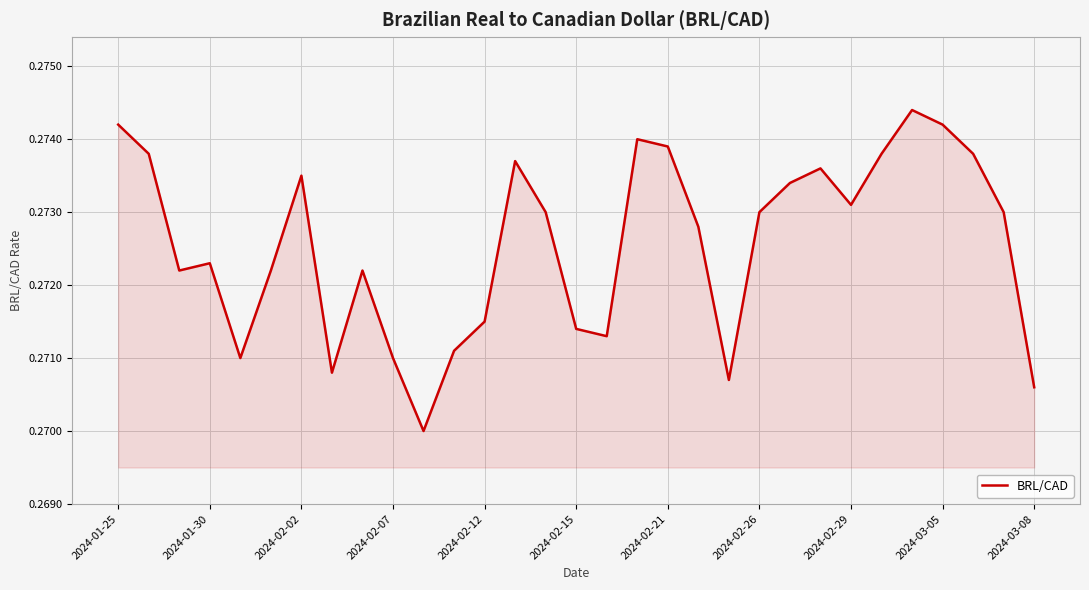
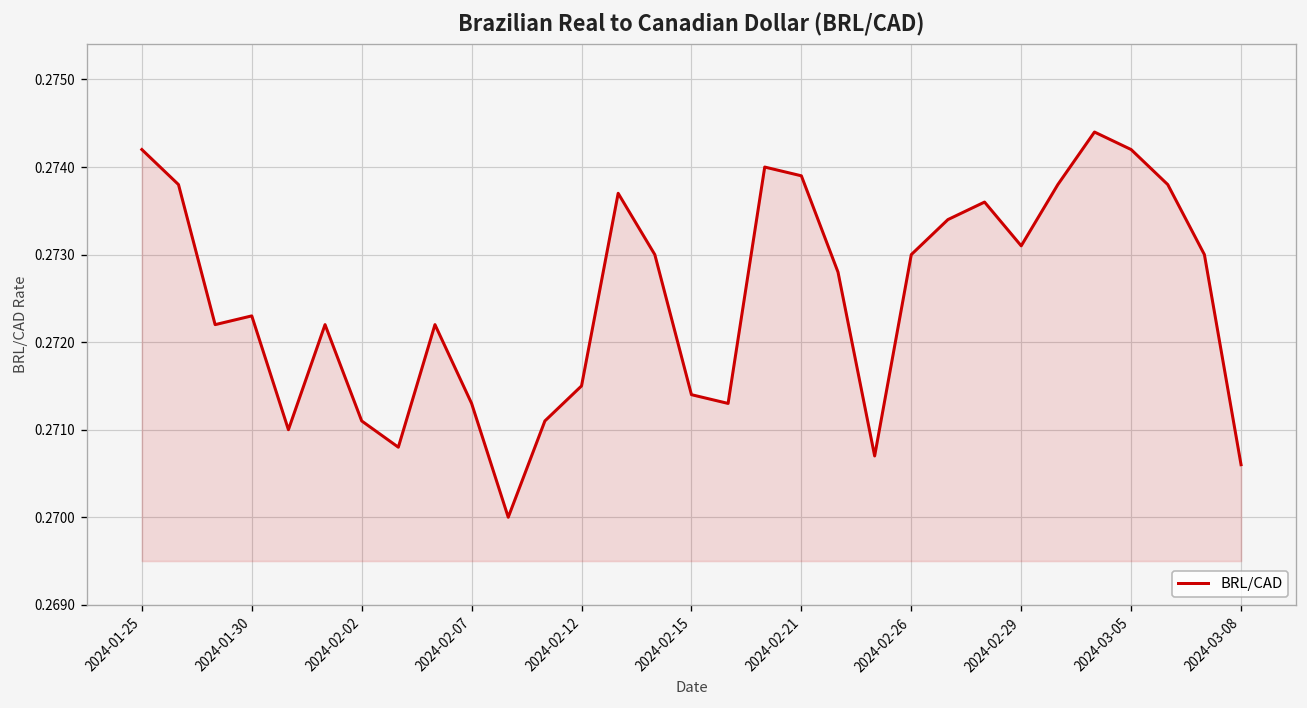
2024-02-02: 0.2735 -> 0.2711
2024-02-07: 0.2710 -> 0.2713
